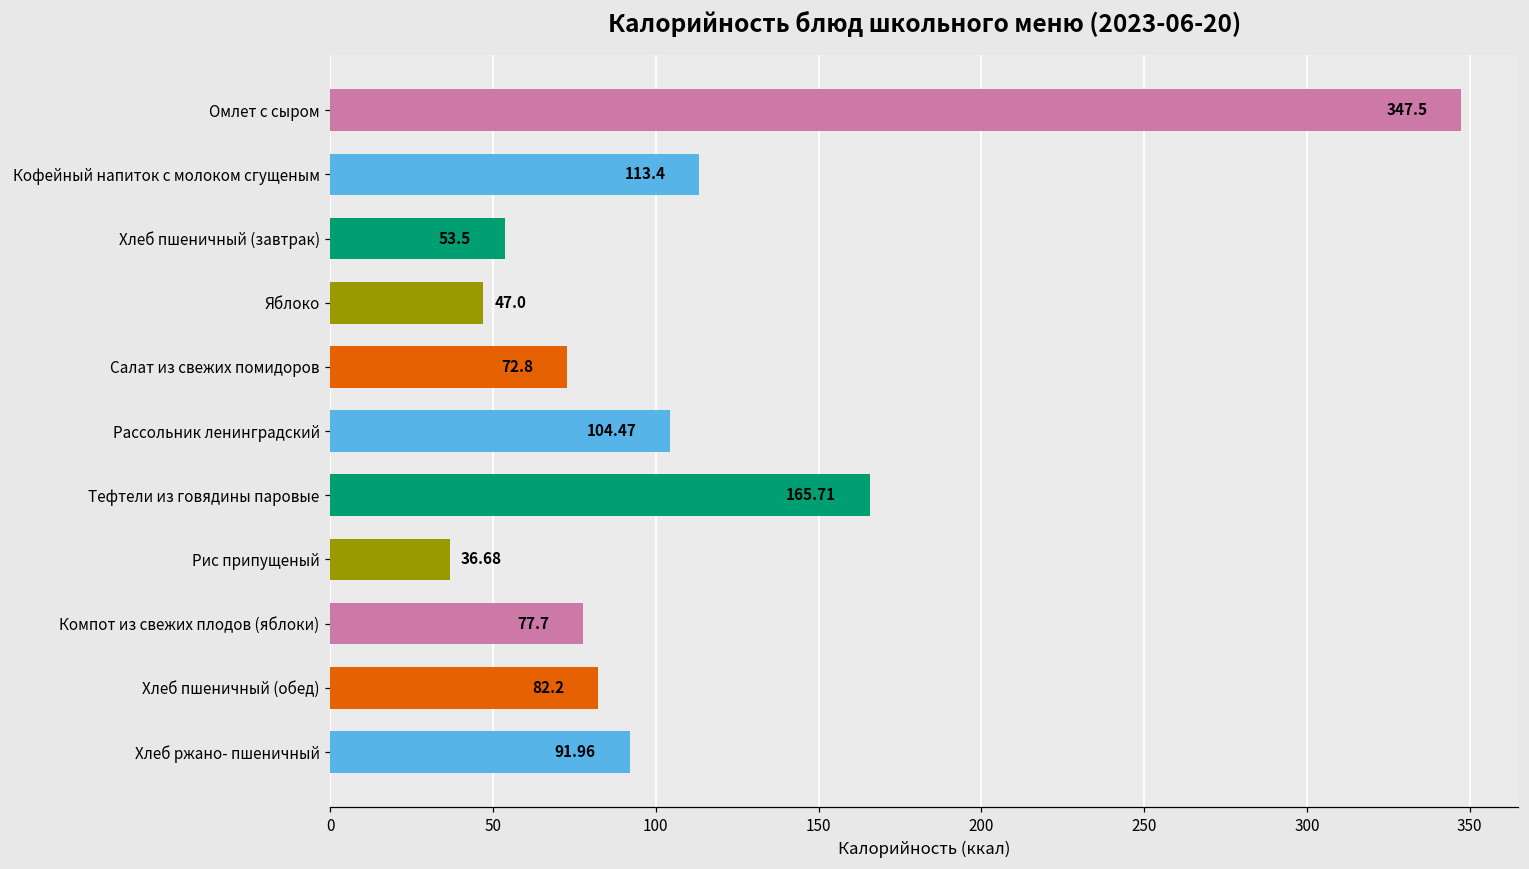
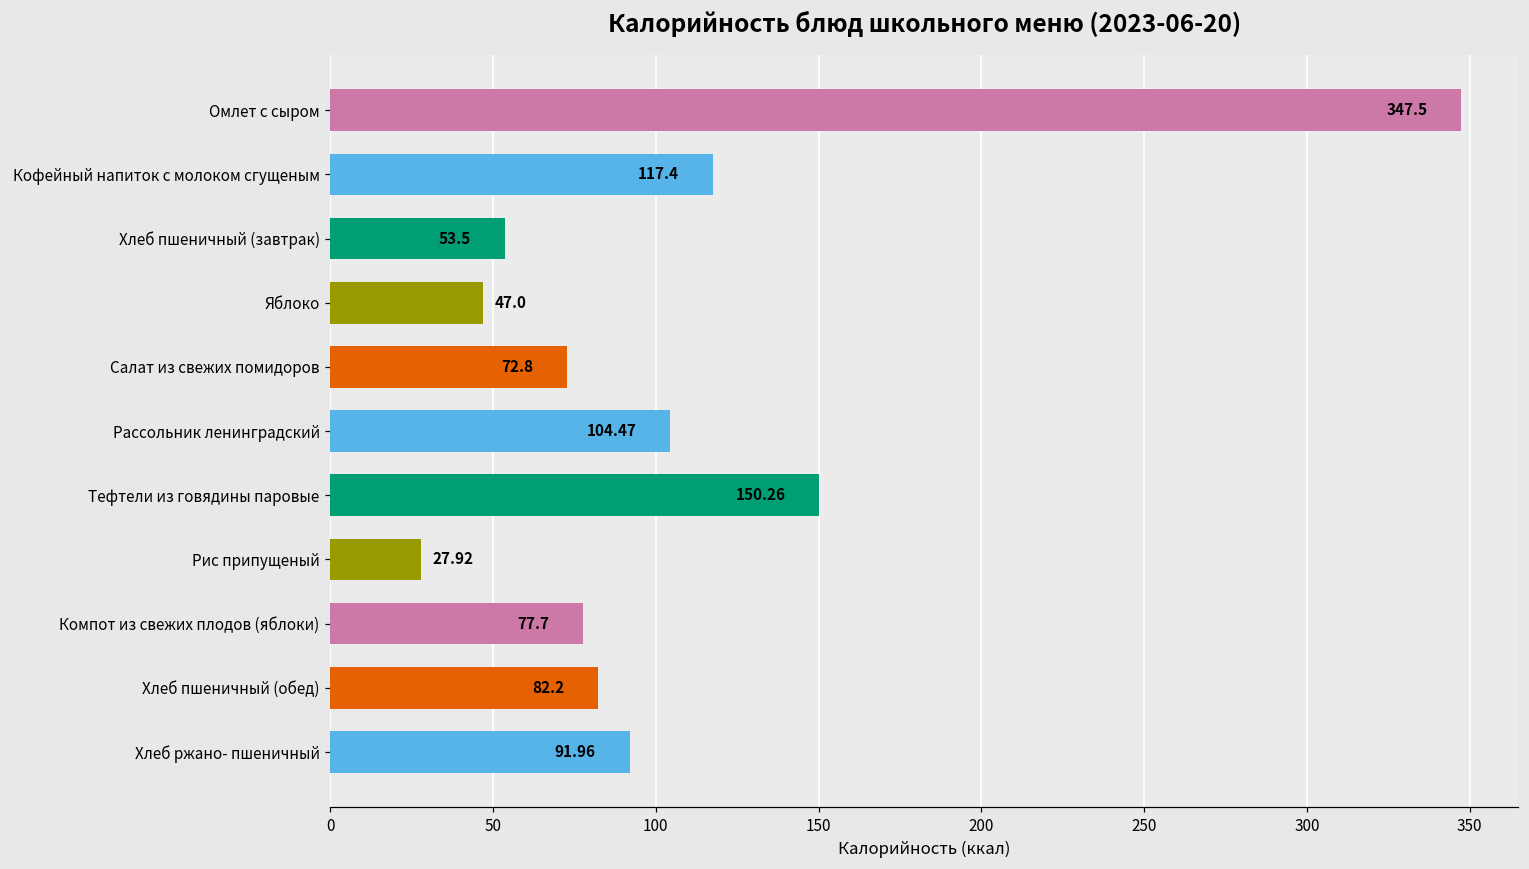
Кофейный напиток с молоком сгущеным: 113.4 -> 117.4
Тефтели из говядины паровые: 165.71 -> 150.26
Рис припущеный: 36.68 -> 27.92
